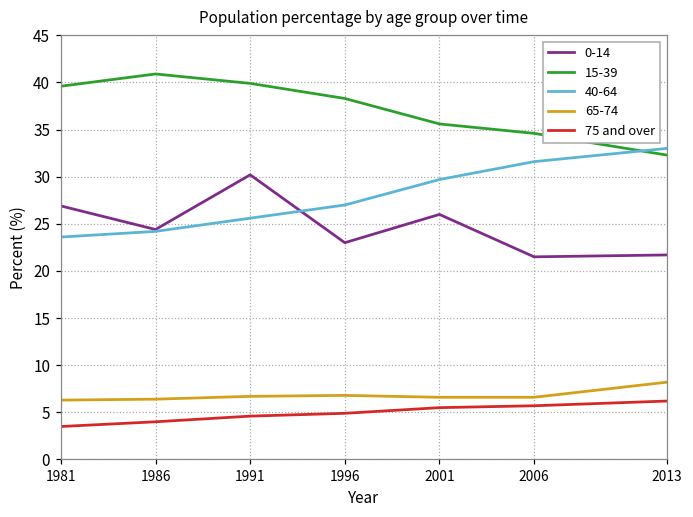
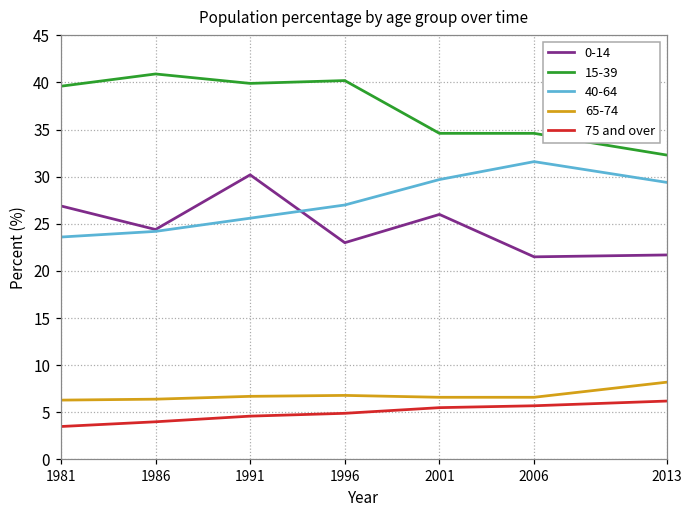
15-39, 1996: 38 -> 40
15-39, 2001: 36 -> 35
40-64, 2013: 33 -> 29
